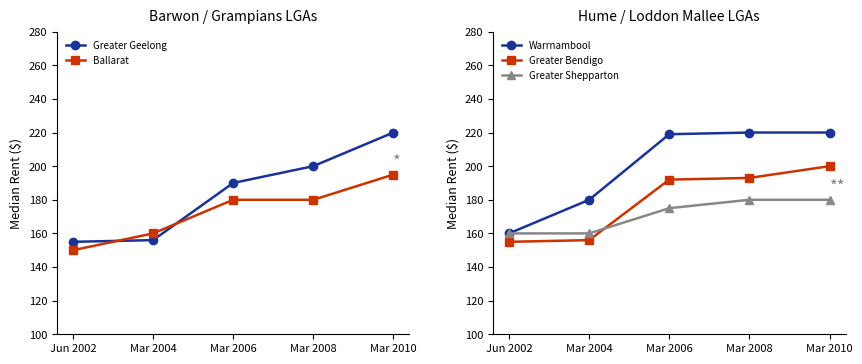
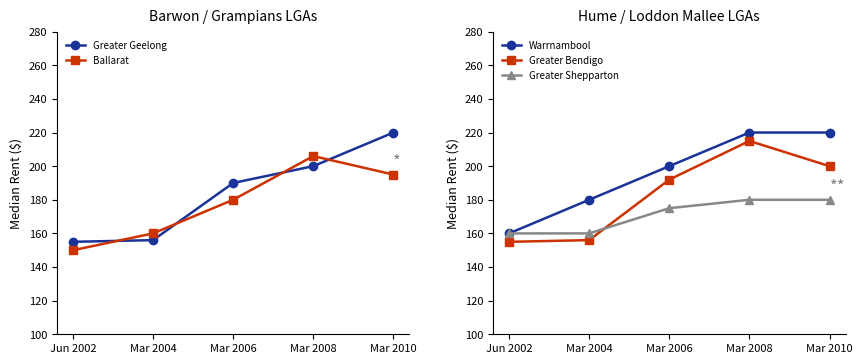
Barwon / Grampians LGAs, Ballarat, Mar 2008: 180 -> 206
Hume / Loddon Mallee LGAs, Warrnambool, Mar 2006: 219 -> 200
Hume / Loddon Mallee LGAs, Greater Bendigo, Mar 2008: 193 -> 215
